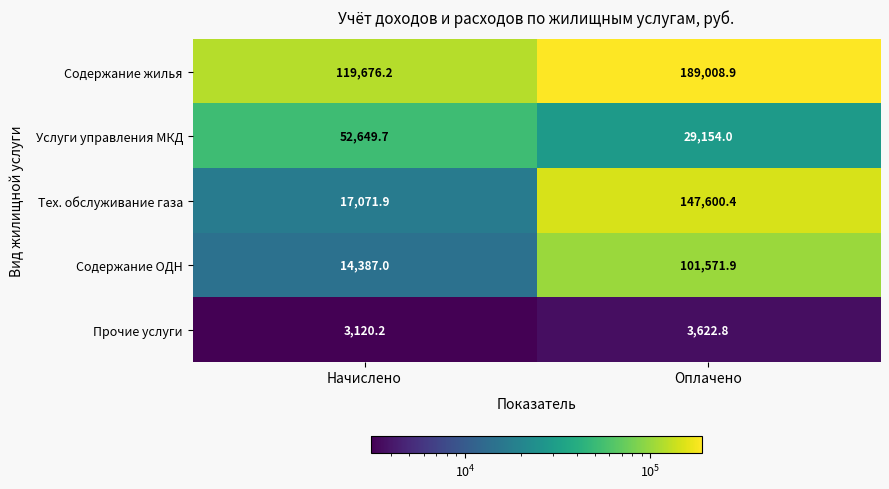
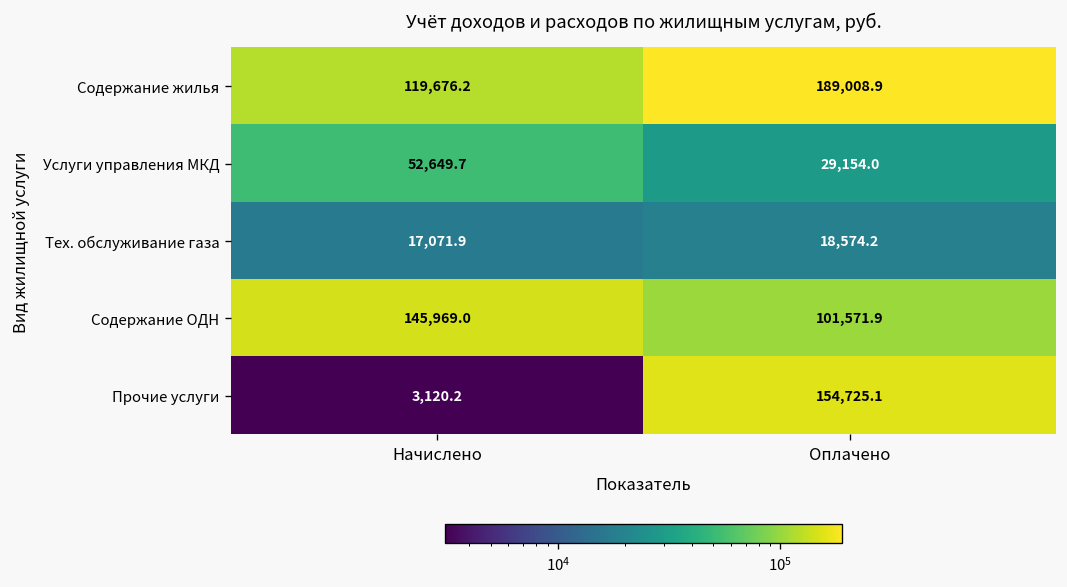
Тех. обслуживание газа, Оплачено: 147,600.4 -> 18,574.2
Содержание ОДН, Начислено: 14,387.0 -> 145,969.0
Прочие услуги, Оплачено: 3,622.8 -> 154,725.1
